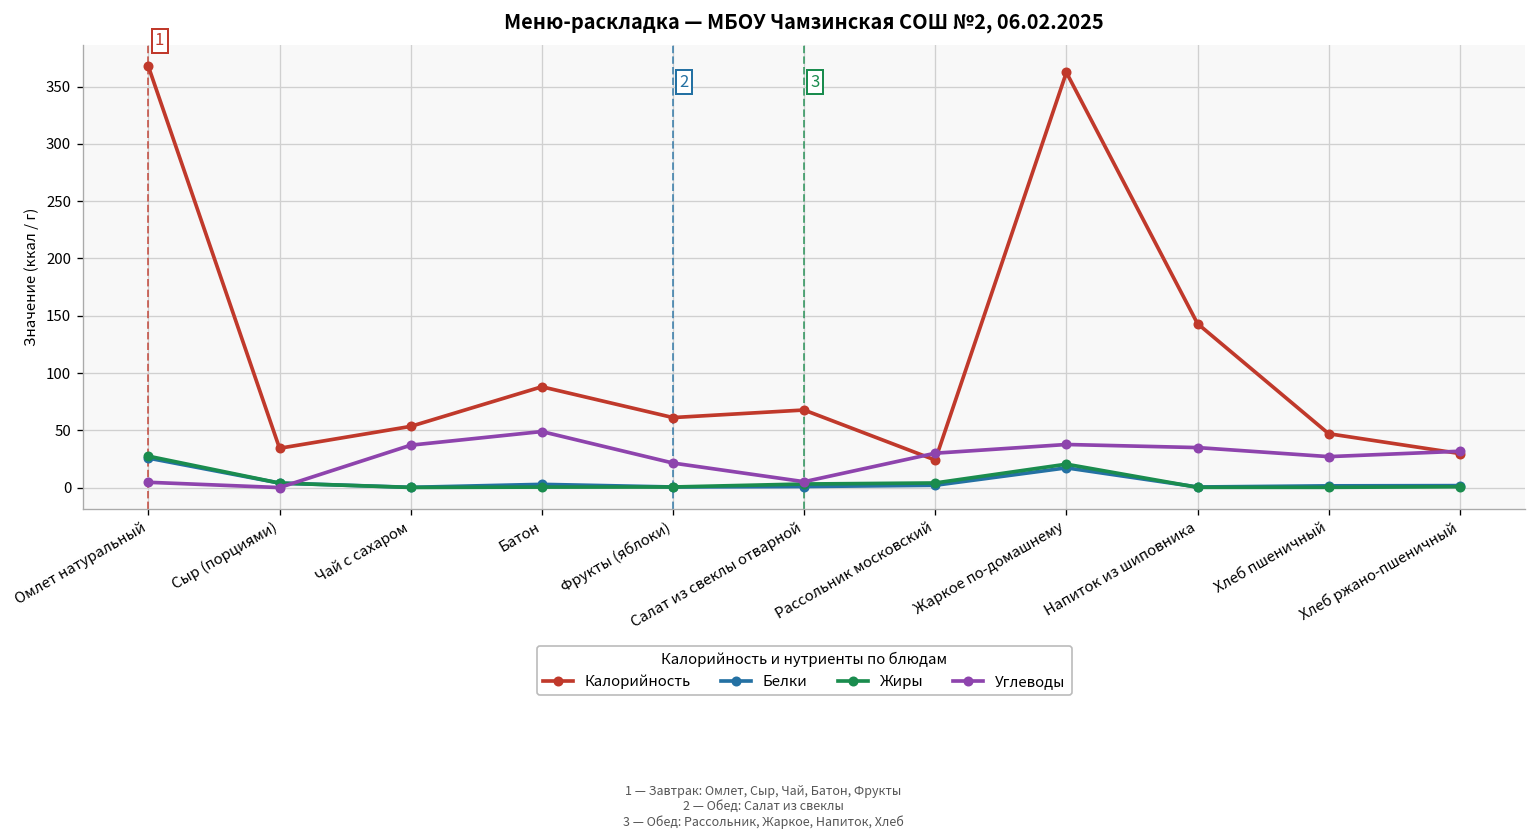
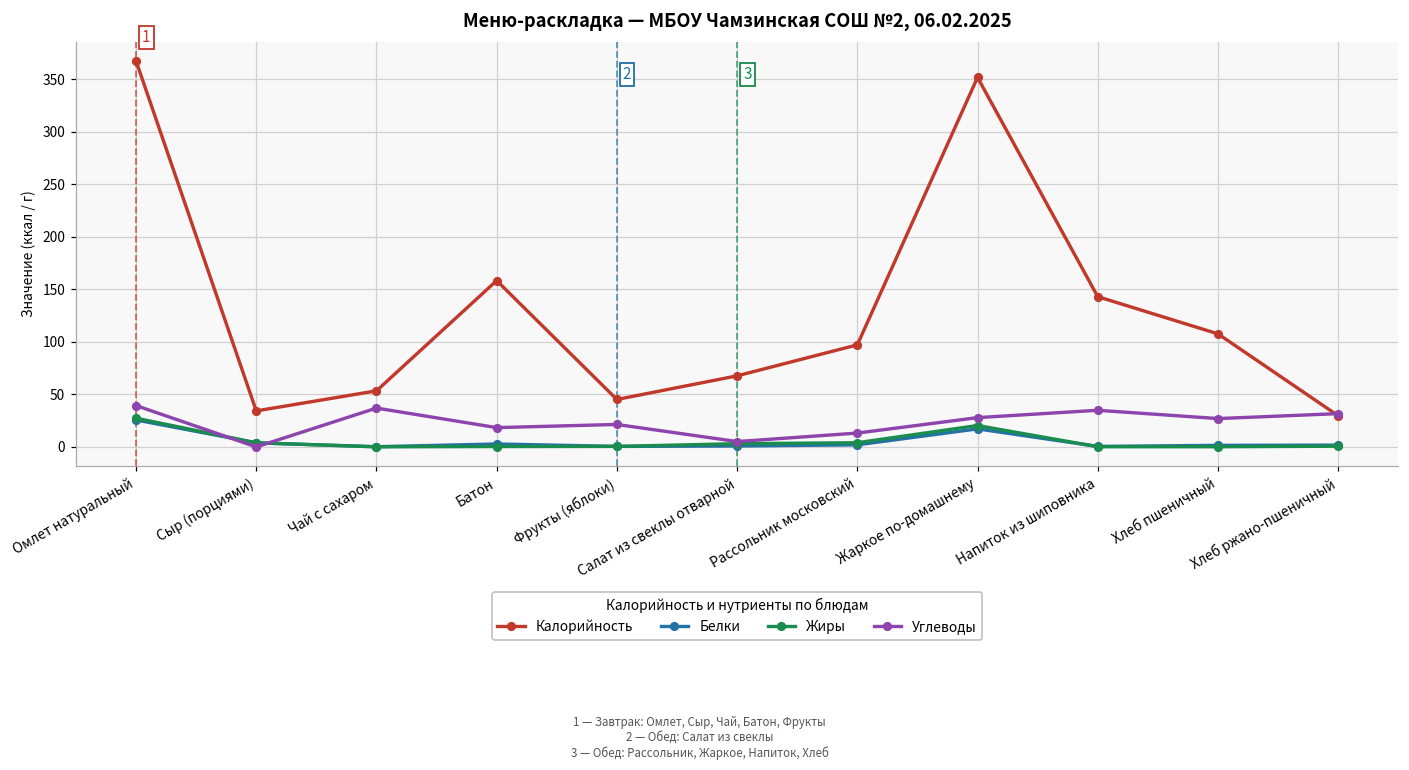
Углеводы, Омлет натуральный: 0 -> 40
Калорийность, Батон: 90 -> 160
Углеводы, Батон: 50 -> 20
Калорийность, Фрукты (яблоки): 60 -> 50
Калорийность, Рассольник московский: 20 -> 100
Углеводы, Рассольник московский: 30 -> 10
Калорийность, Жаркое по-домашнему: 360 -> 350
Углеводы, Жаркое по-домашнему: 40 -> 30
Калорийность, Хлеб пшеничный: 50 -> 110
